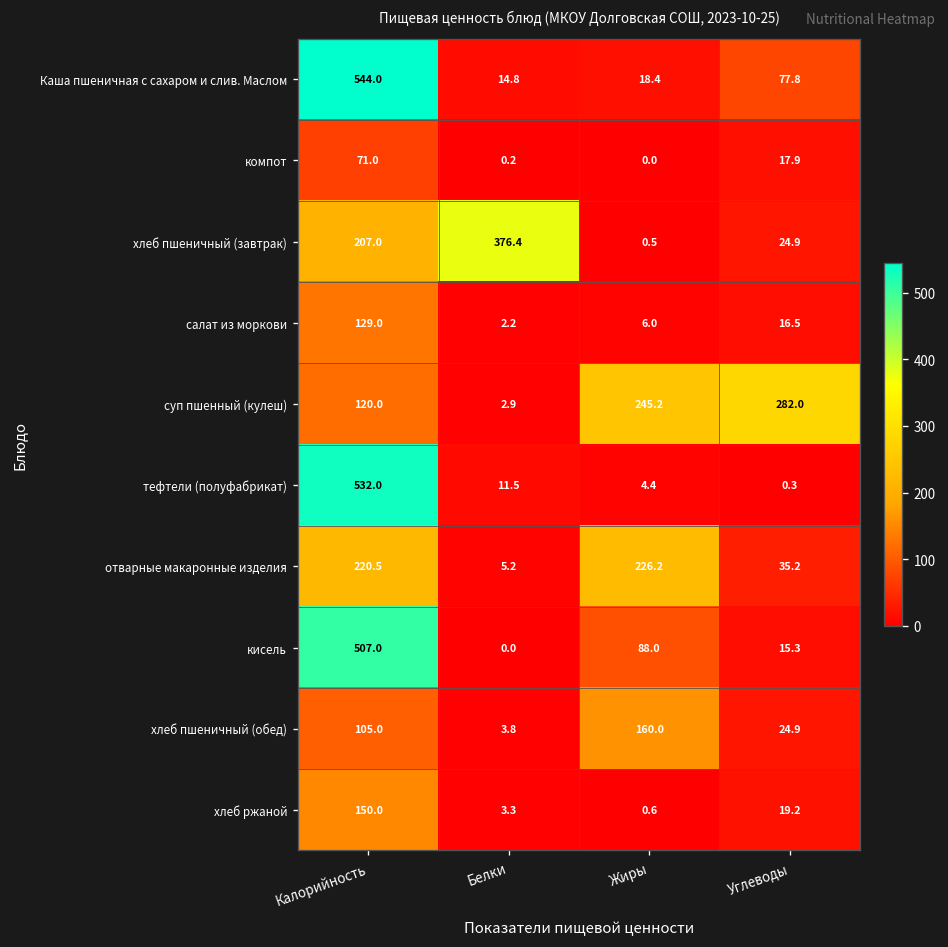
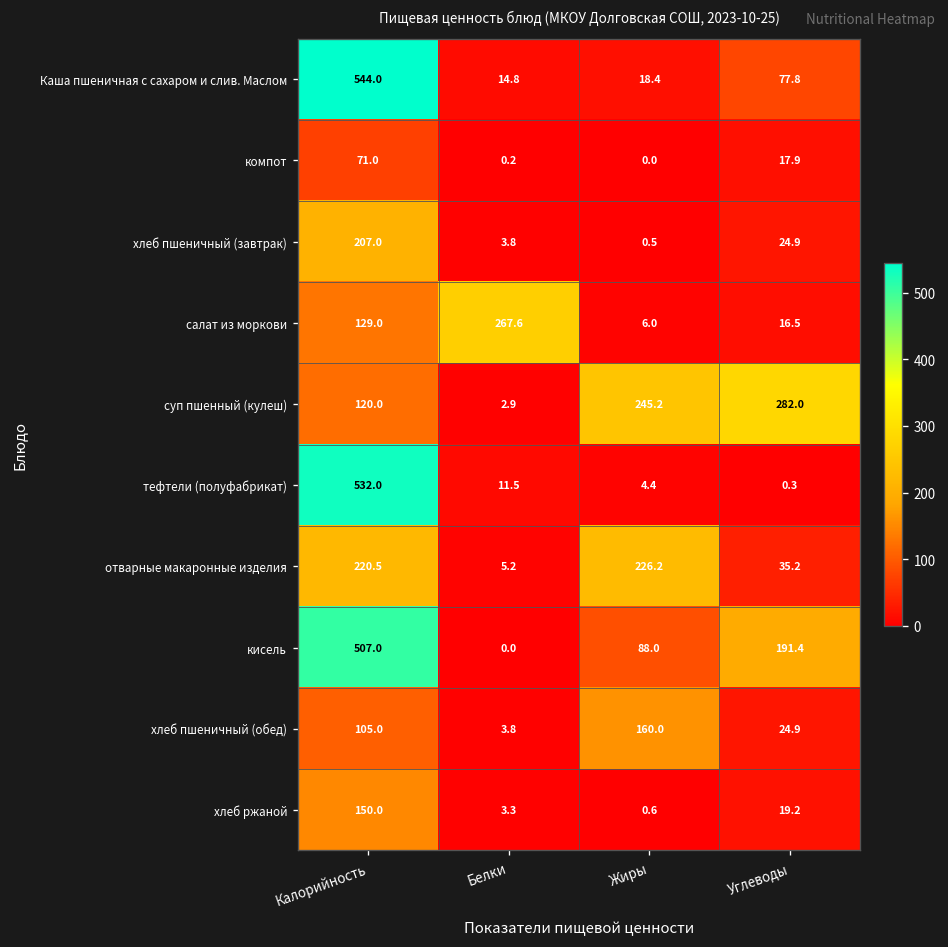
хлеб пшеничный (завтрак), Белки: 376.4 -> 3.8
салат из моркови, Белки: 2.2 -> 267.6
кисель, Углеводы: 15.3 -> 191.4
